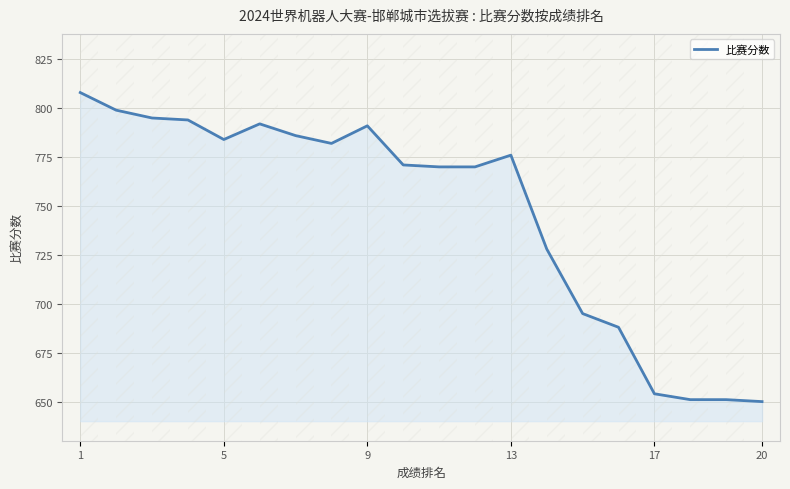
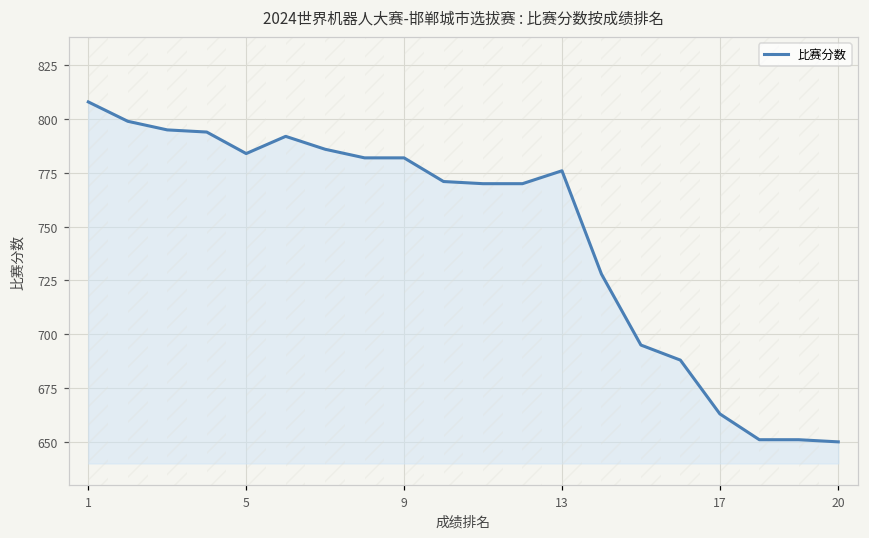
9: 791 -> 782
17: 654 -> 663
